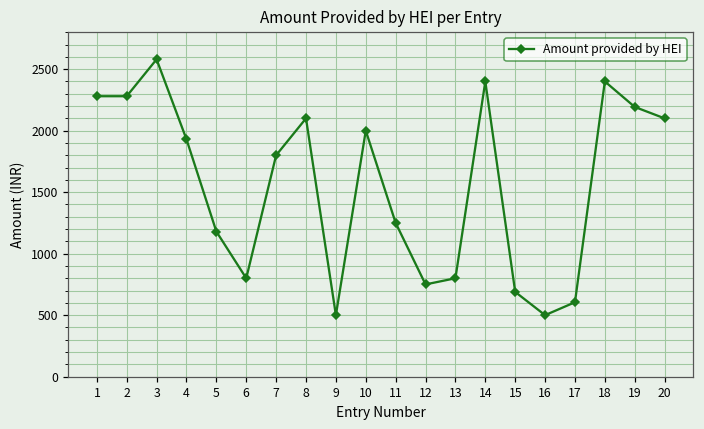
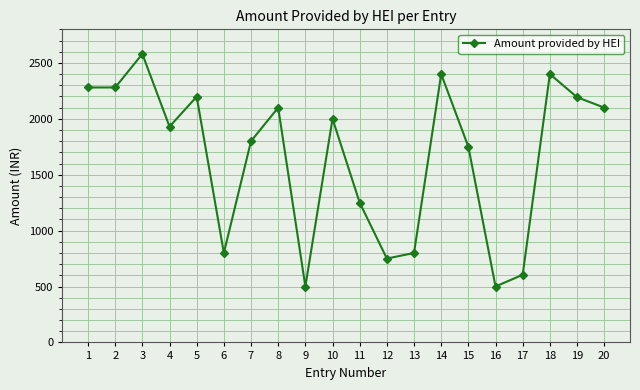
5: 1180 -> 2200
15: 690 -> 1750
